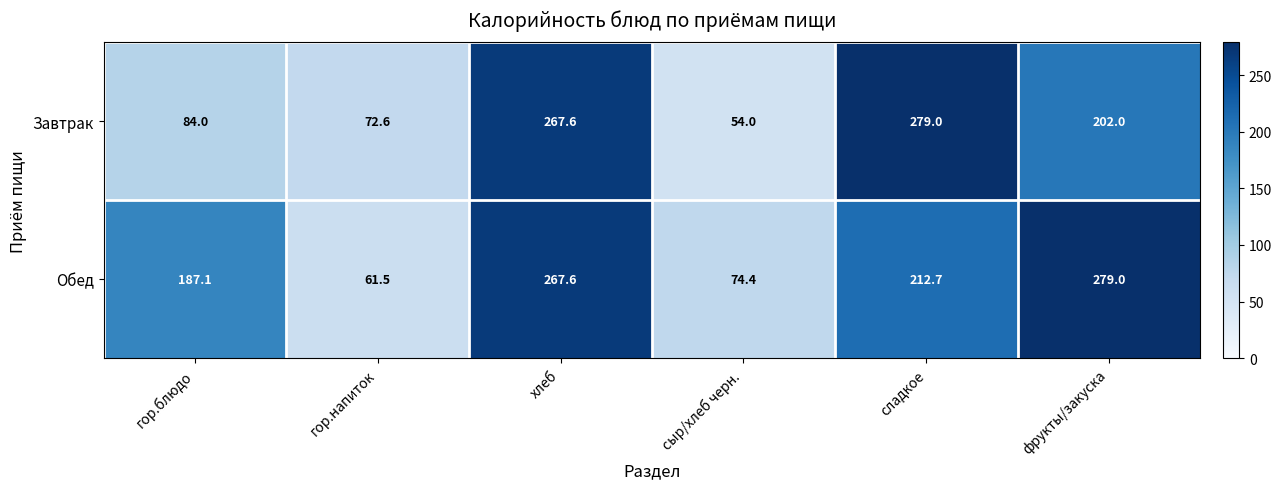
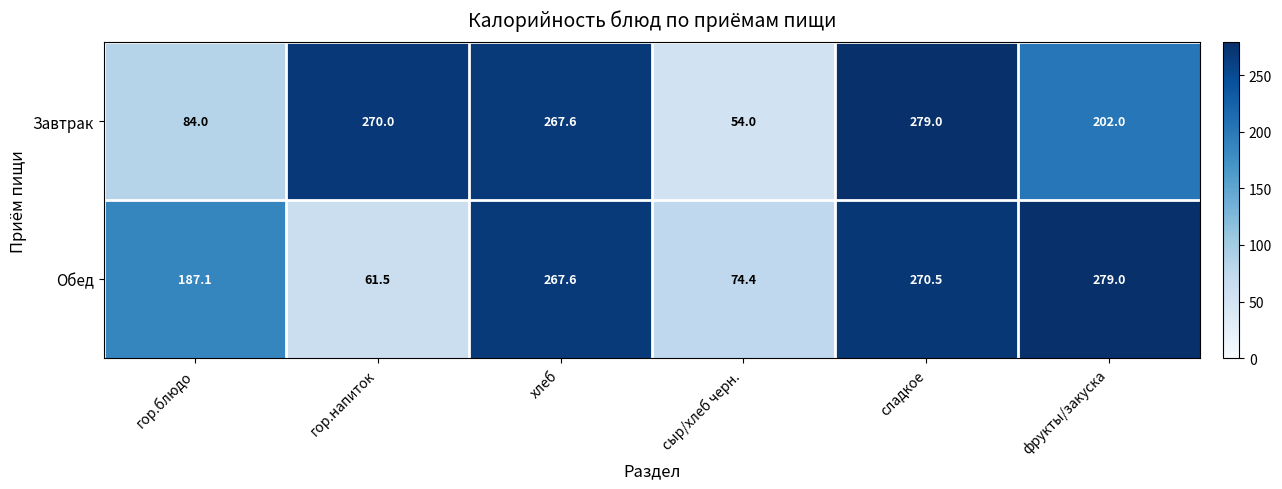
Завтрак, гор.напиток: 72.6 -> 270.0
Обед, сладкое: 212.7 -> 270.5
